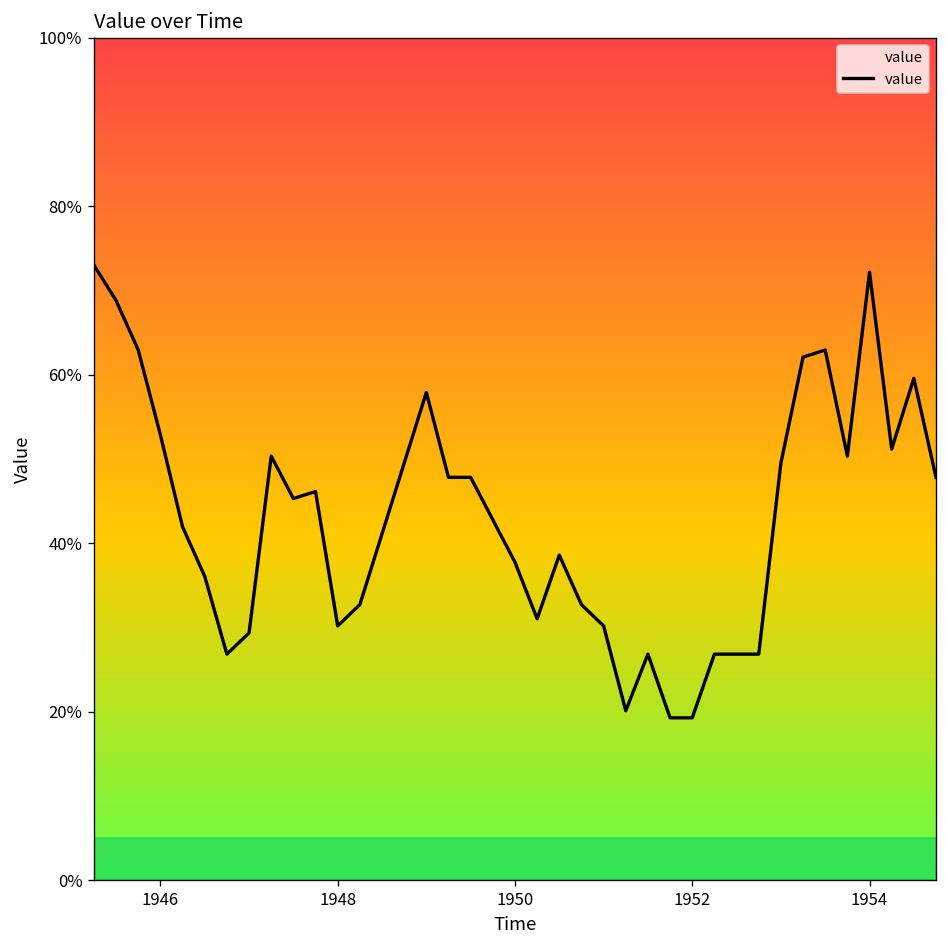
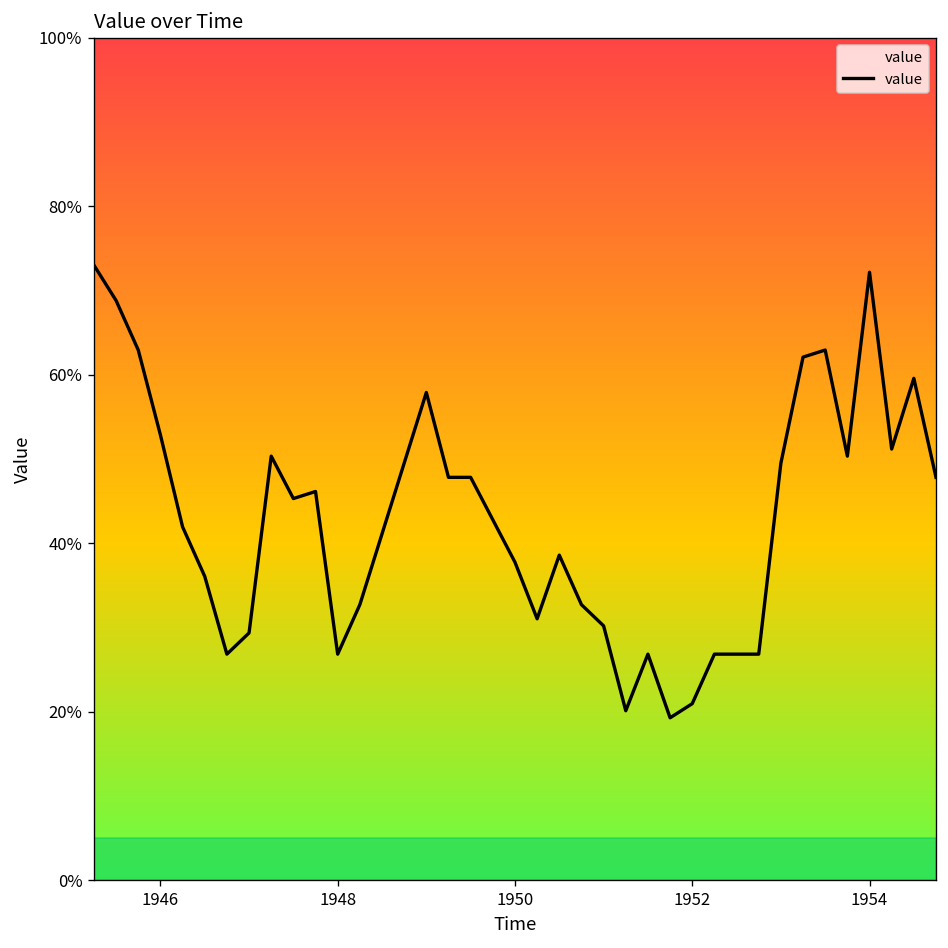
1948: 30% -> 27%
1952: 19% -> 21%
